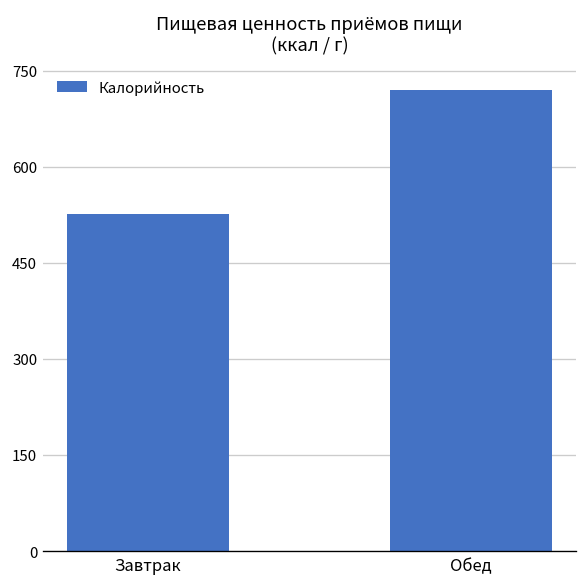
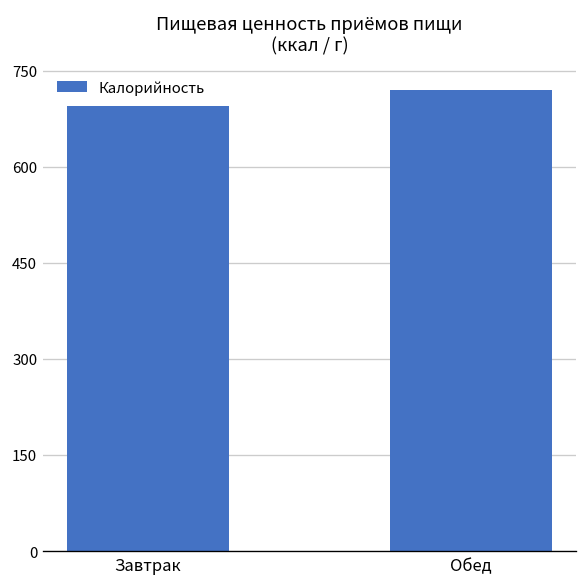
Завтрак: 530 -> 700
